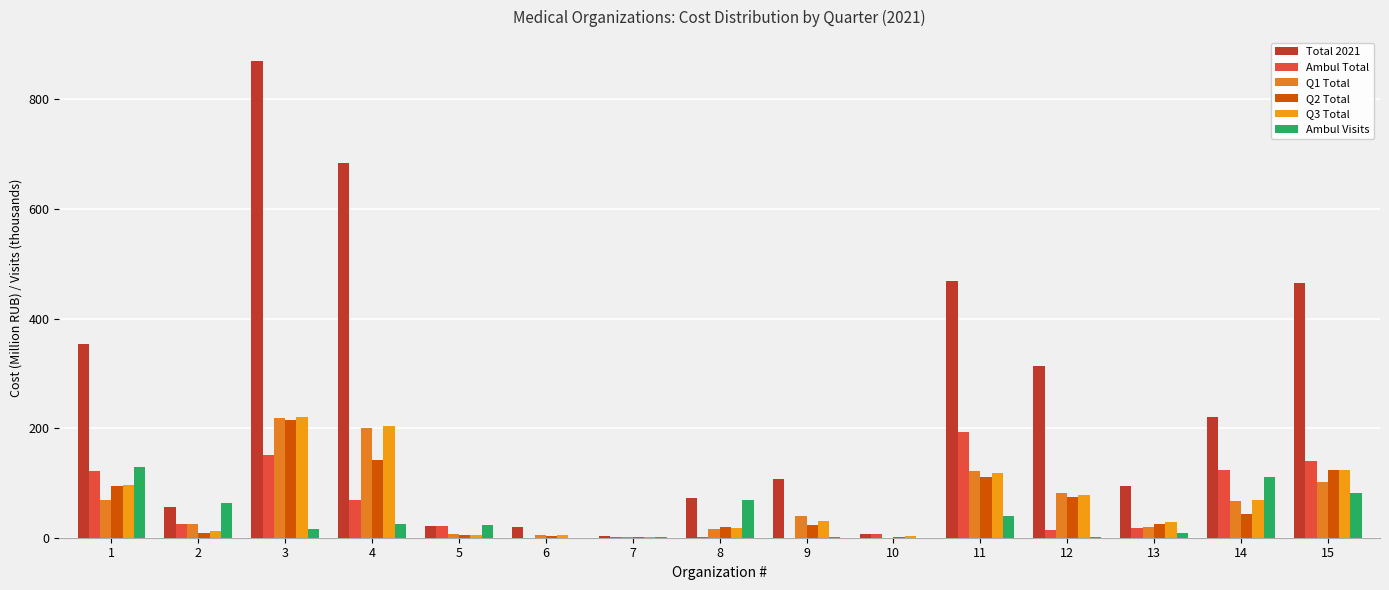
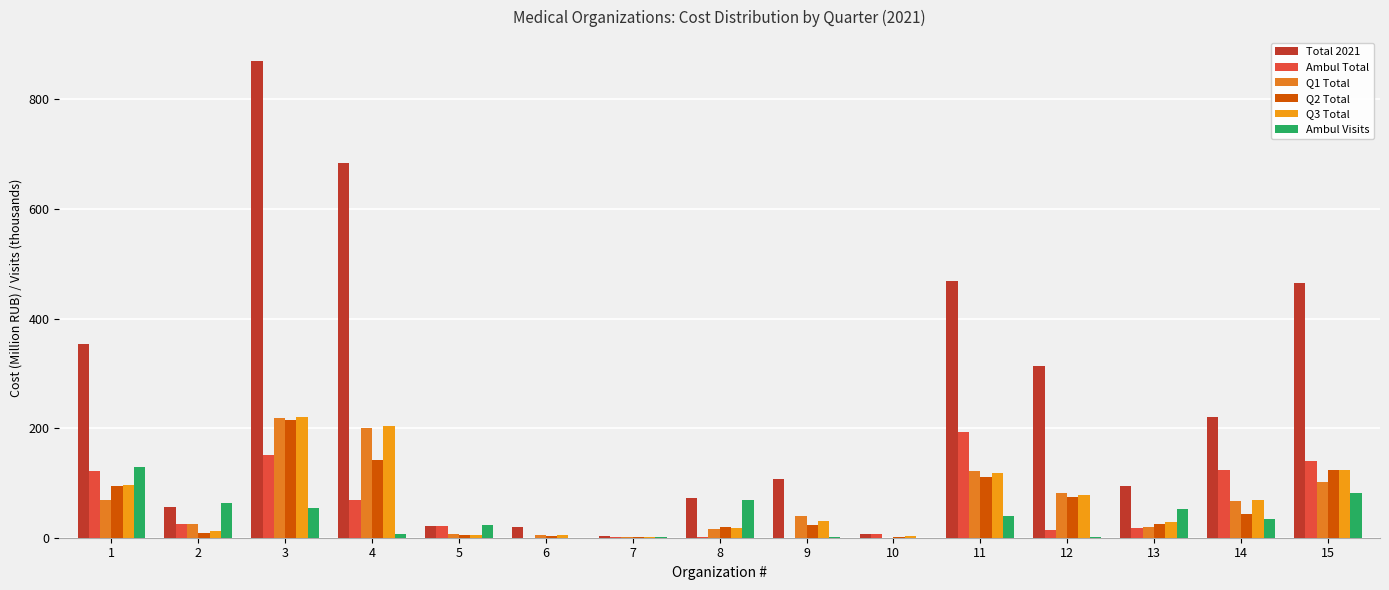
Ambul Visits, 3: 20 -> 50
Ambul Visits, 4: 30 -> 10
Ambul Visits, 13: 10 -> 50
Ambul Visits, 14: 110 -> 30
